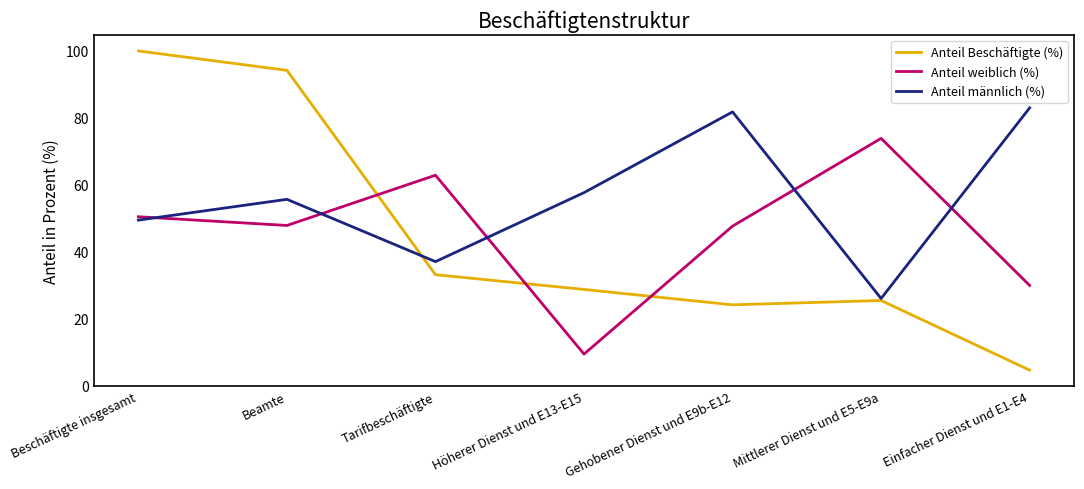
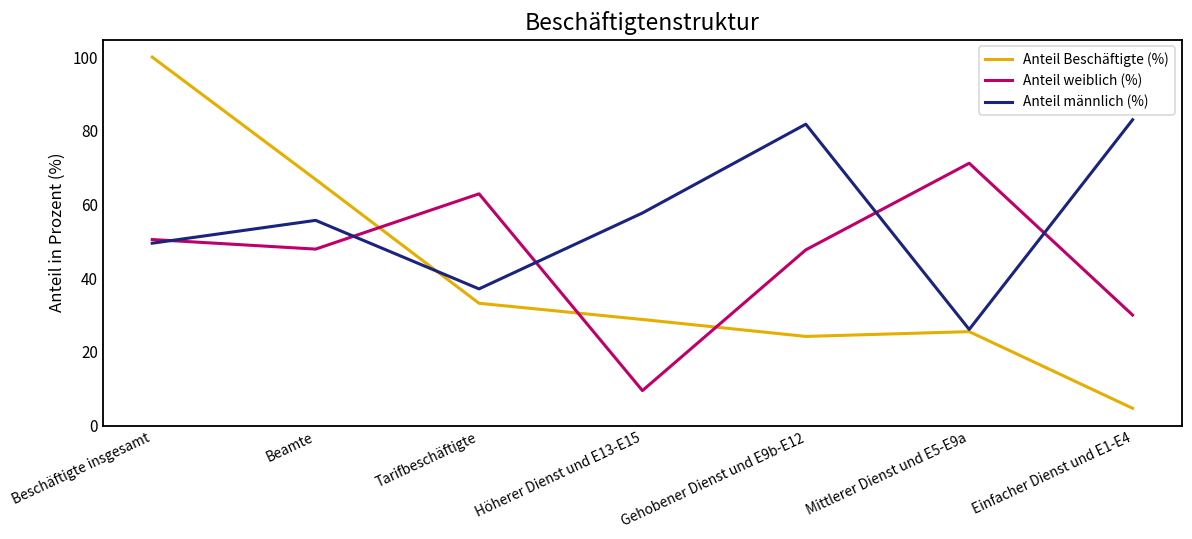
Anteil Beschäftigte (%), Beamte: 94 -> 67
Anteil weiblich (%), Mittlerer Dienst und E5-E9a: 74 -> 71
